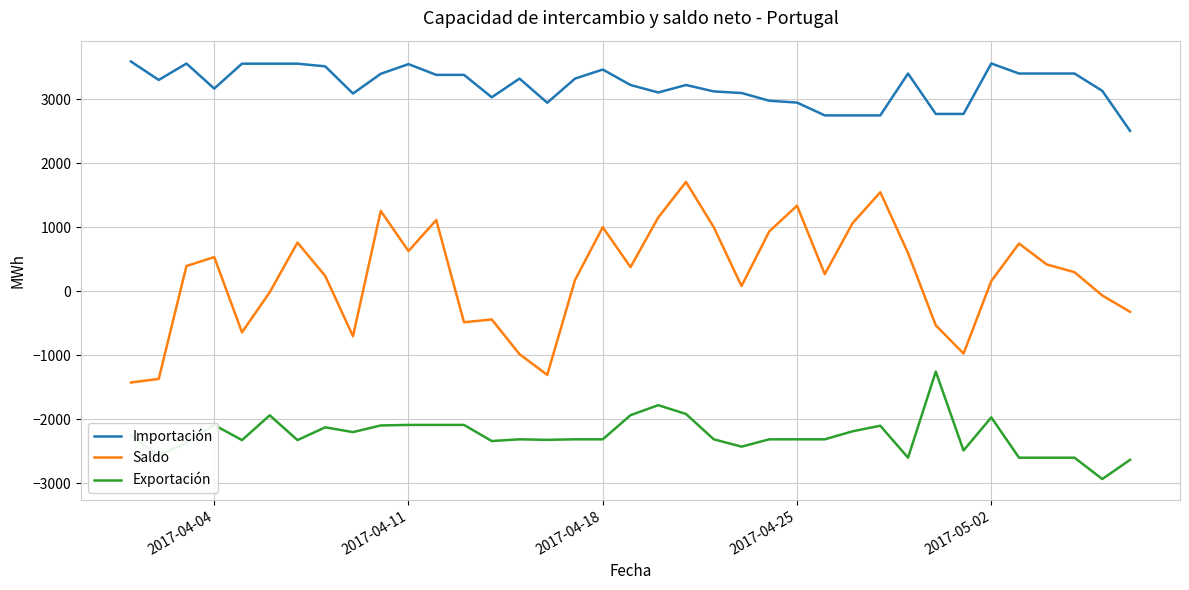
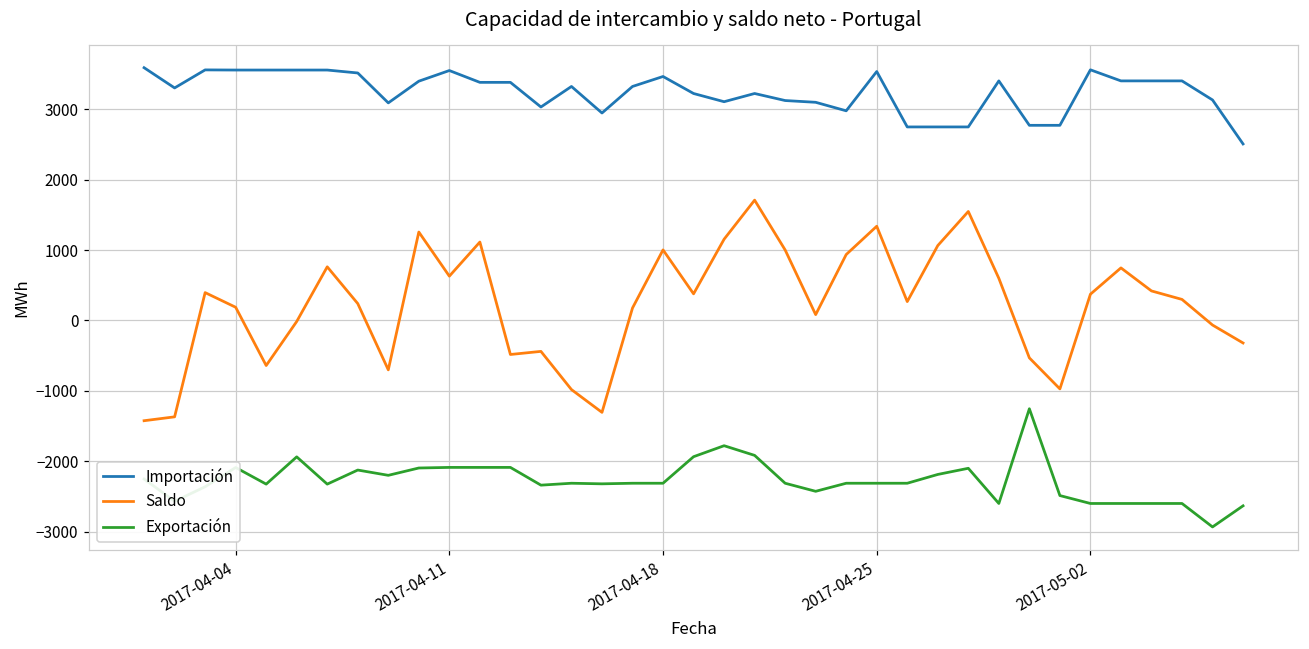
Importación, 2017-04-04: 3200 -> 3600
Saldo, 2017-04-04: 500 -> 200
Importación, 2017-04-25: 3000 -> 3500
Saldo, 2017-05-02: 200 -> 400
Exportación, 2017-05-02: -2000 -> -2600
